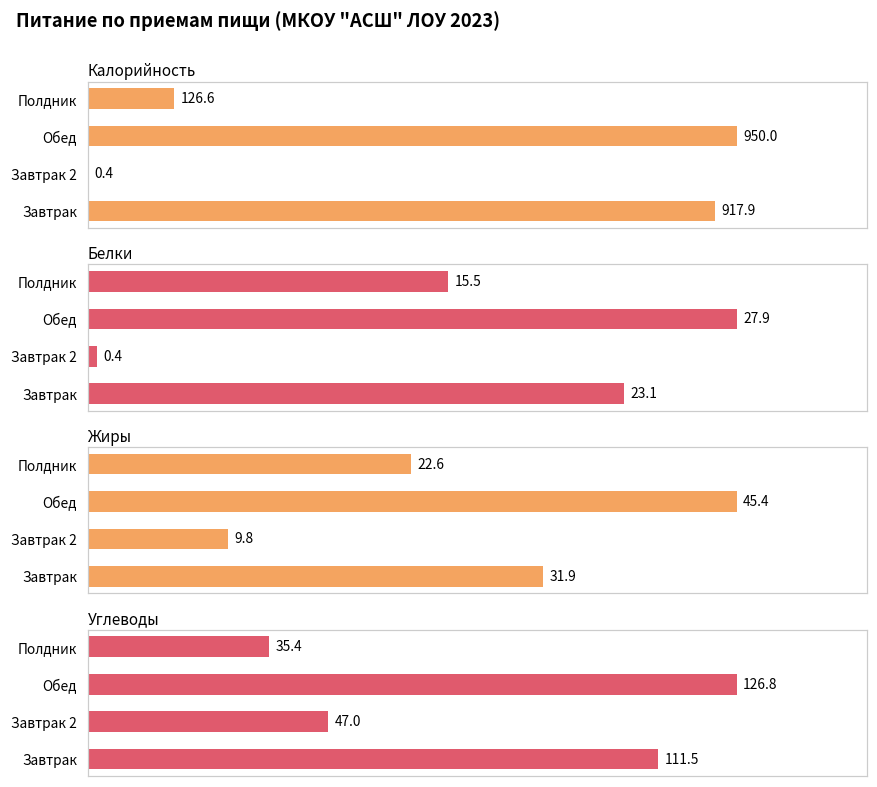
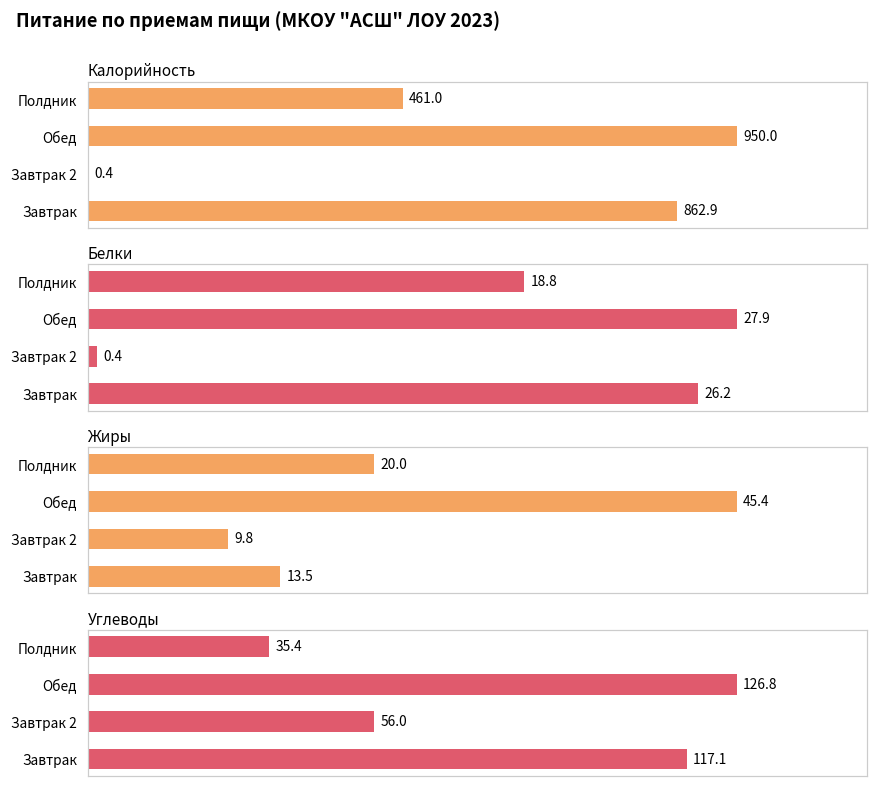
Калорийность, Полдник: 126.6 -> 461.0
Калорийность, Завтрак: 917.9 -> 862.9
Белки, Полдник: 15.5 -> 18.8
Белки, Завтрак: 23.1 -> 26.2
Жиры, Полдник: 22.6 -> 20.0
Жиры, Завтрак: 31.9 -> 13.5
Углеводы, Завтрак 2: 47.0 -> 56.0
Углеводы, Завтрак: 111.5 -> 117.1
